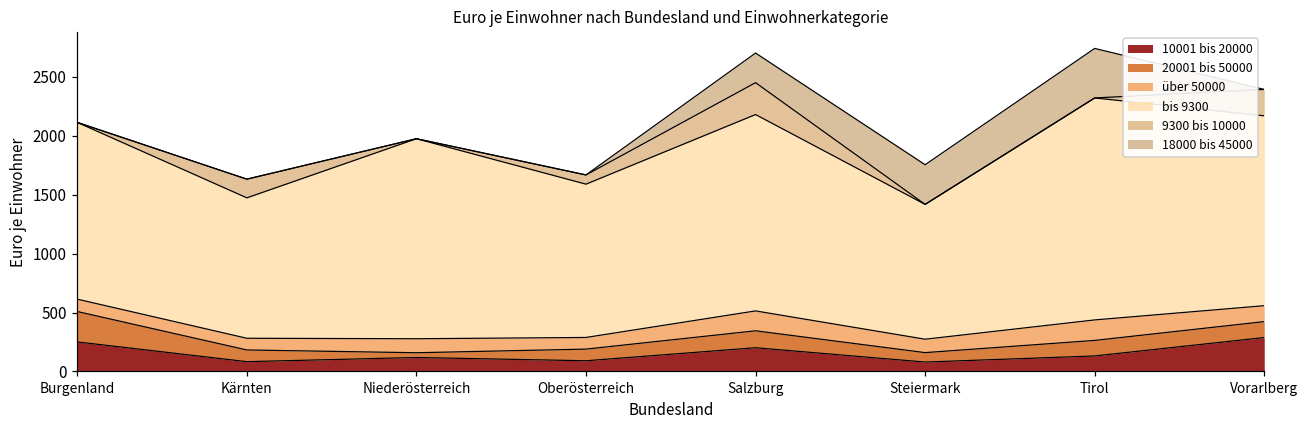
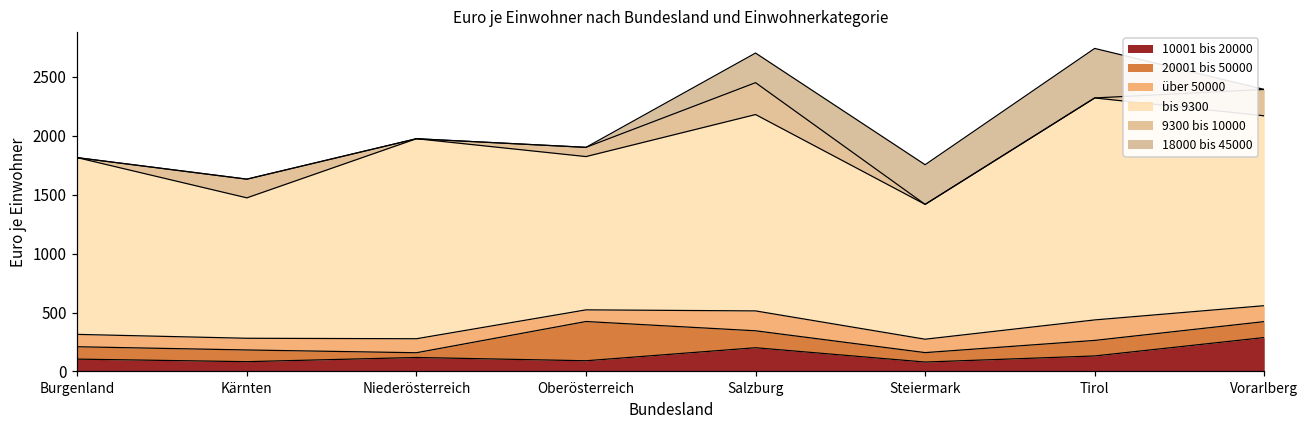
10001 bis 20000, Burgenland: 250 -> 100
20001 bis 50000, Burgenland: 260 -> 100
20001 bis 50000, Oberösterreich: 100 -> 330
